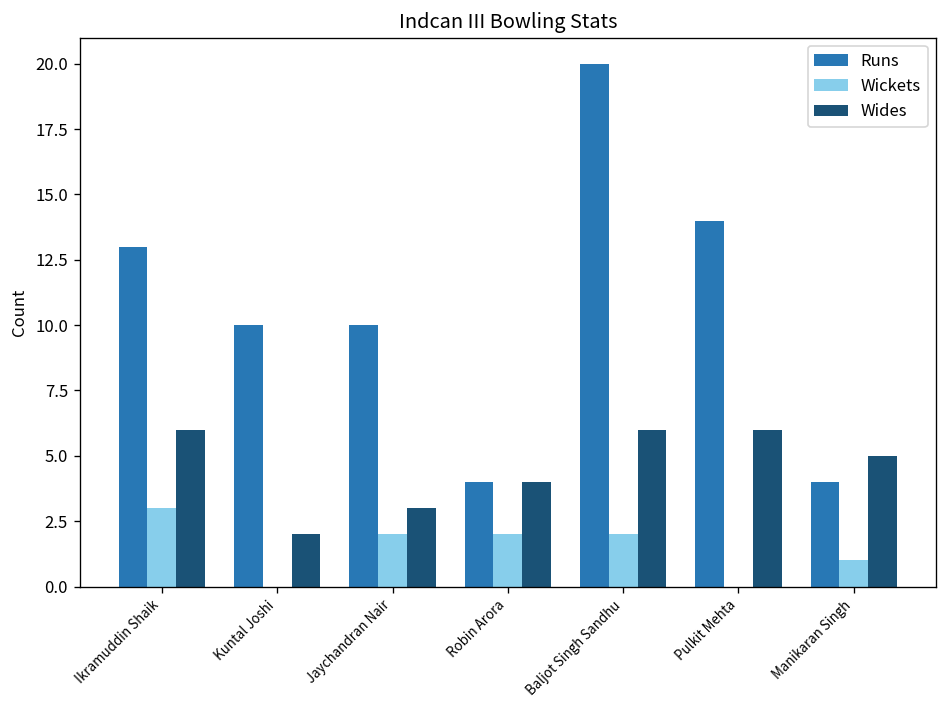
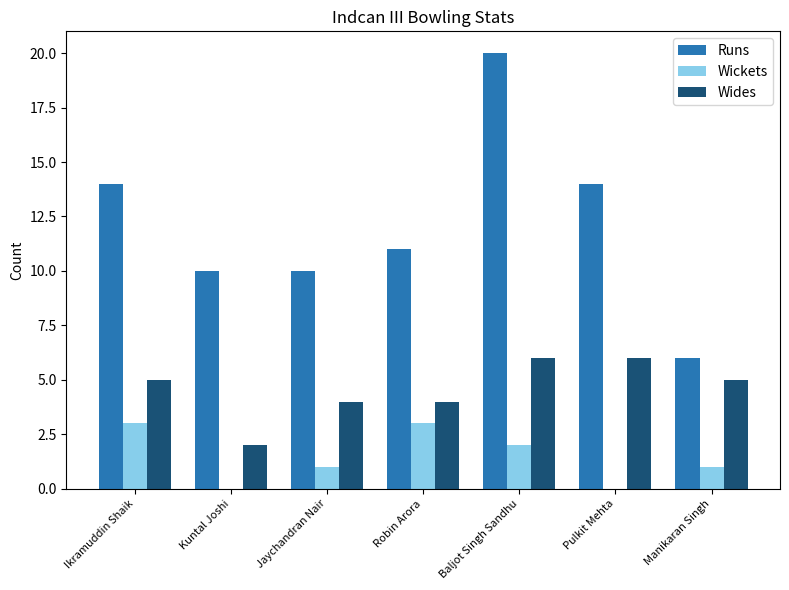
Runs, Ikramuddin Shaik: 13 -> 14
Wides, Ikramuddin Shaik: 6 -> 5
Wickets, Jaychandran Nair: 2 -> 1
Wides, Jaychandran Nair: 3 -> 4
Runs, Robin Arora: 4 -> 11
Wickets, Robin Arora: 2 -> 3
Runs, Manikaran Singh: 4 -> 6
